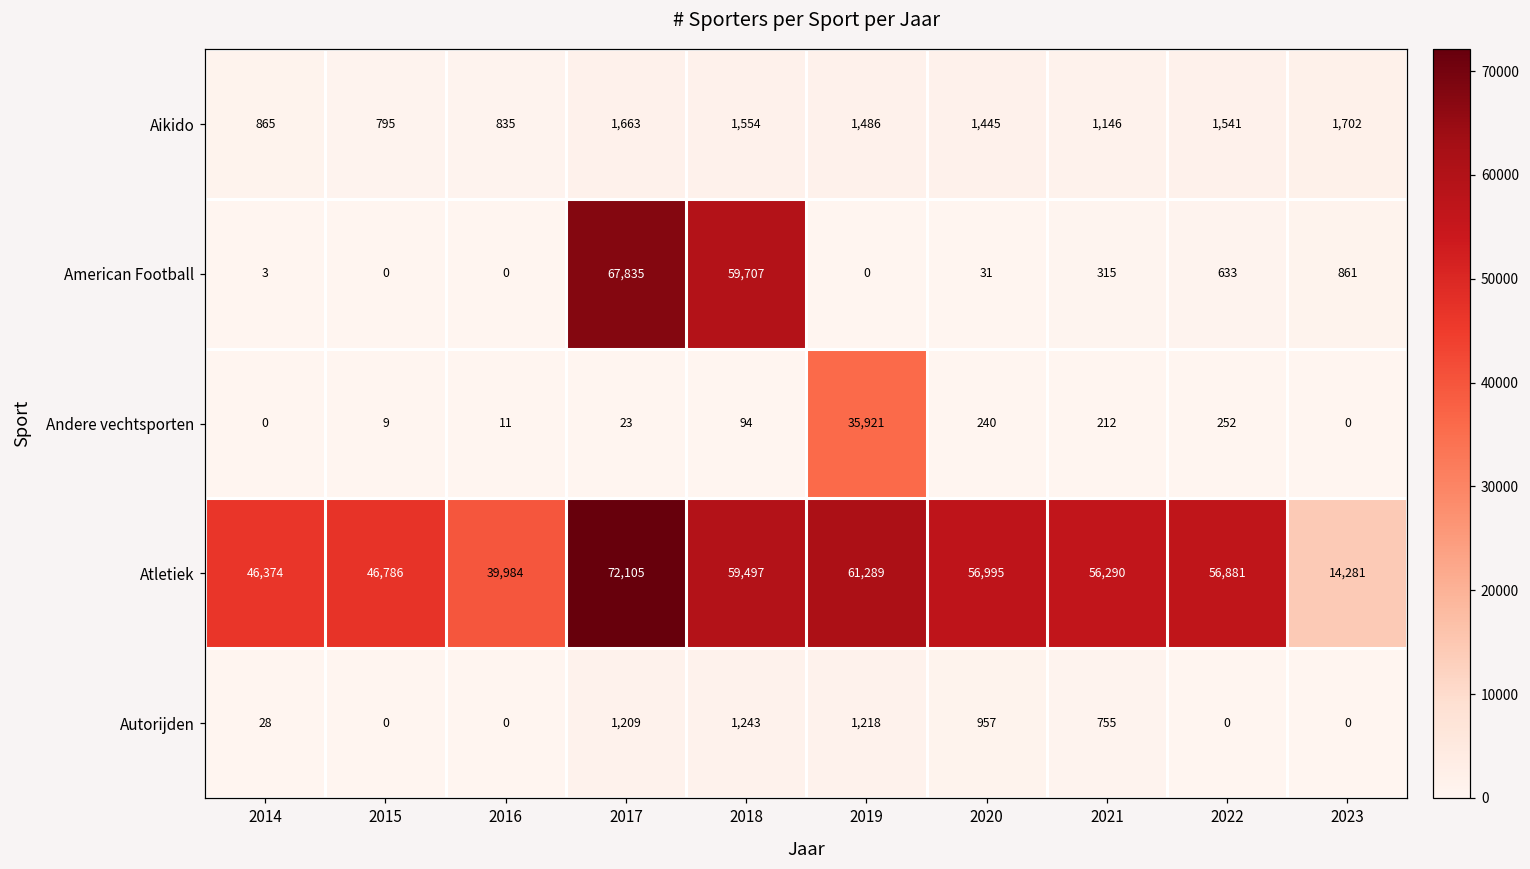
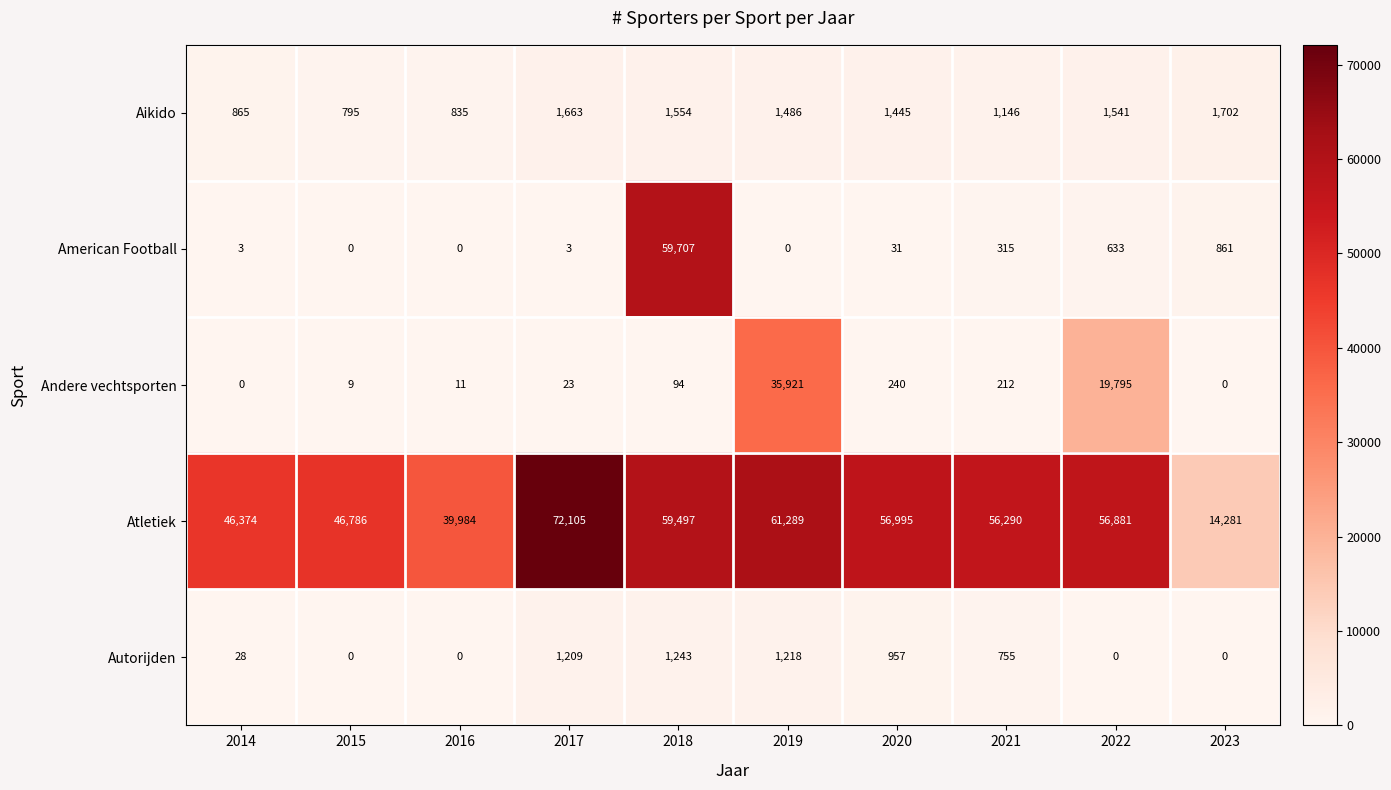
American Football, 2017: 67,835 -> 3
Andere vechtsporten, 2022: 252 -> 19,795
